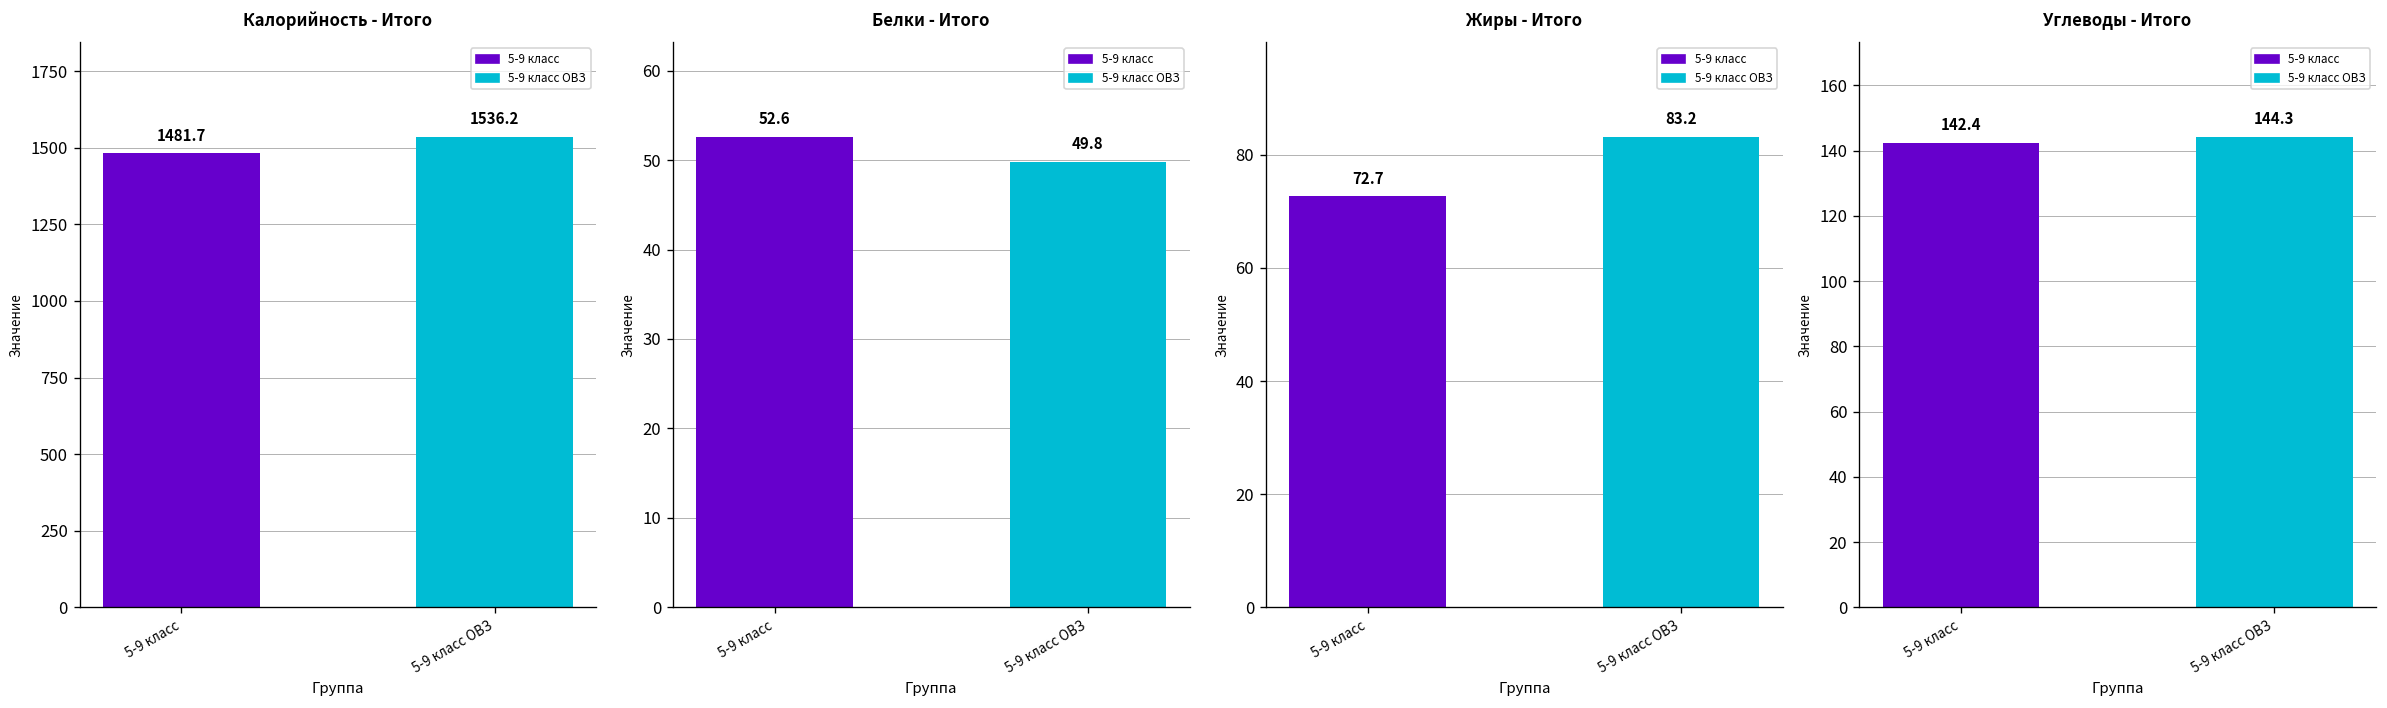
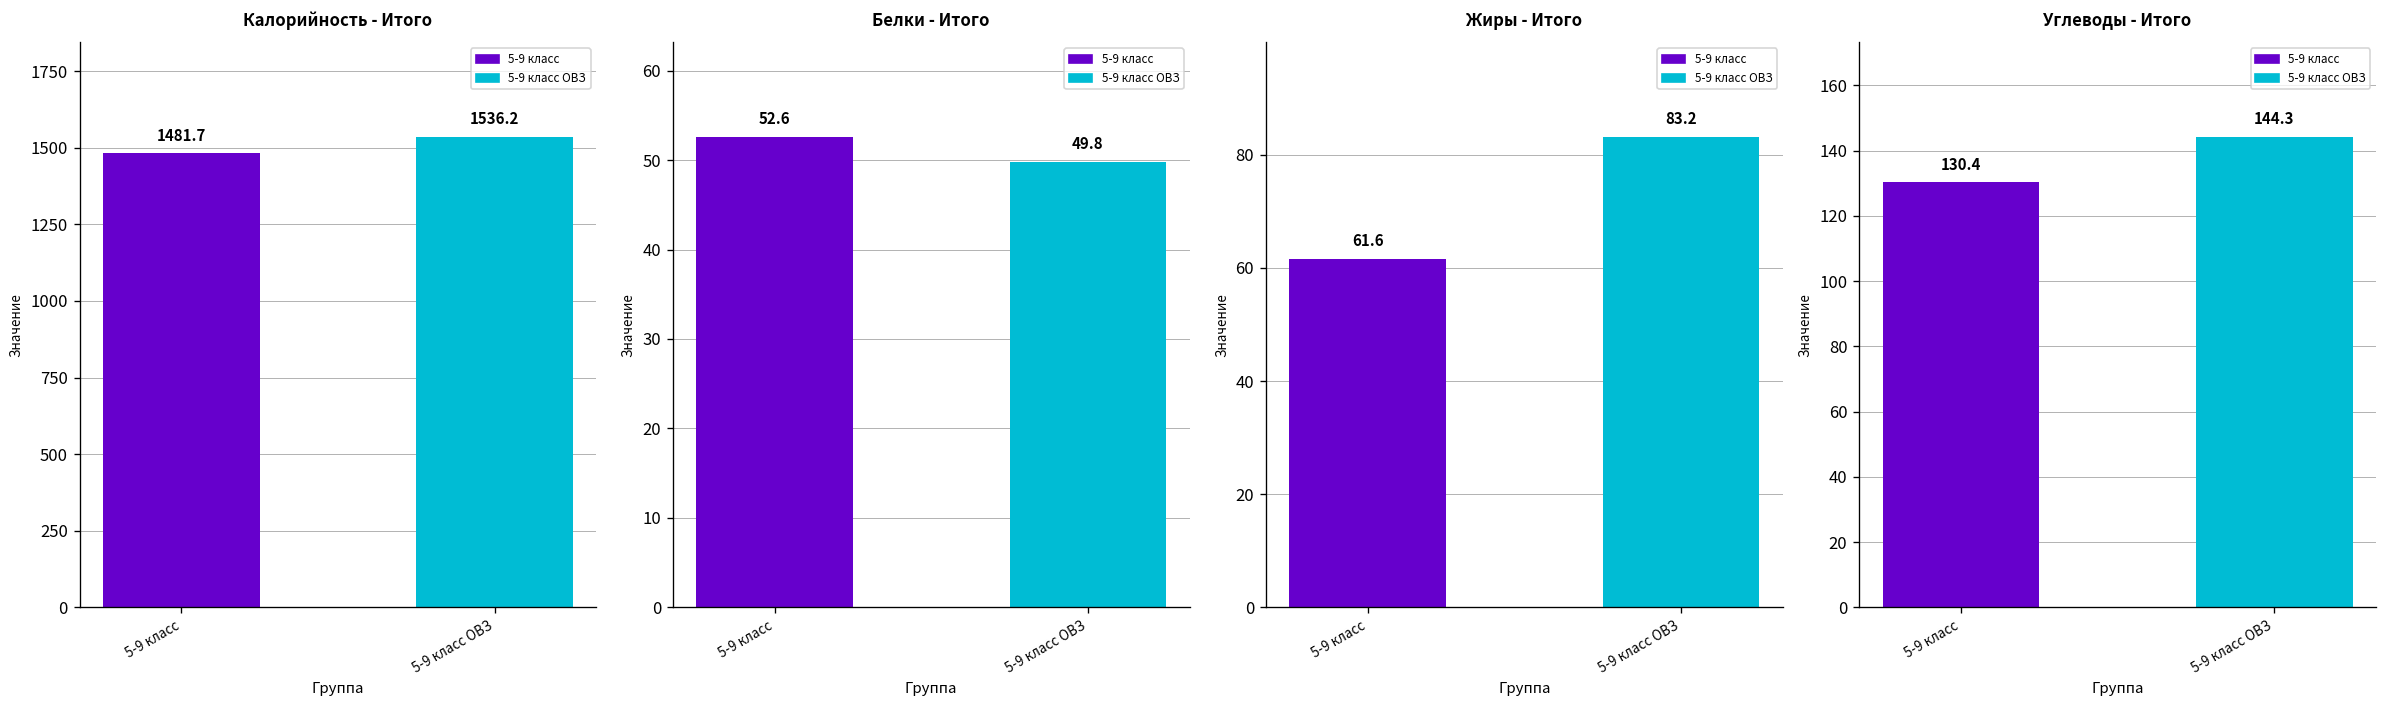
Жиры - Итого, 5-9 класс: 72.7 -> 61.6
Углеводы - Итого, 5-9 класс: 142.4 -> 130.4
